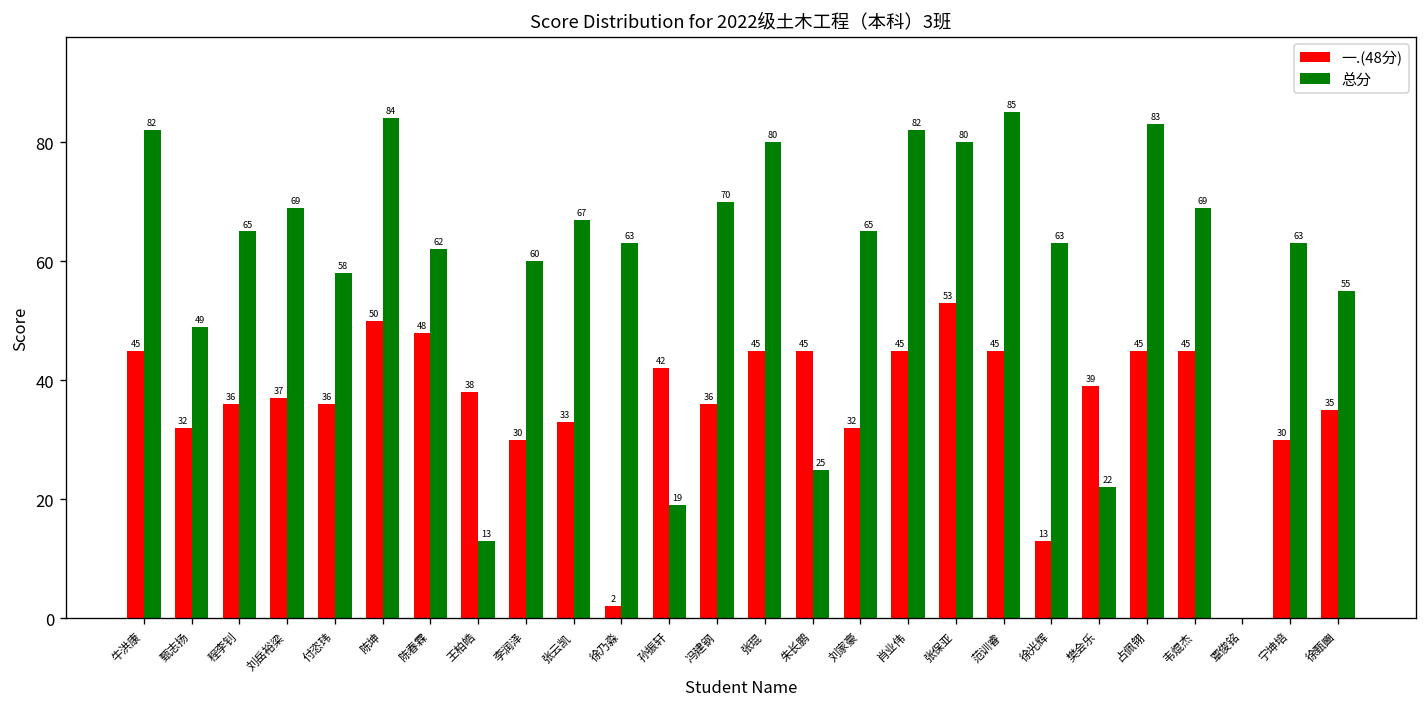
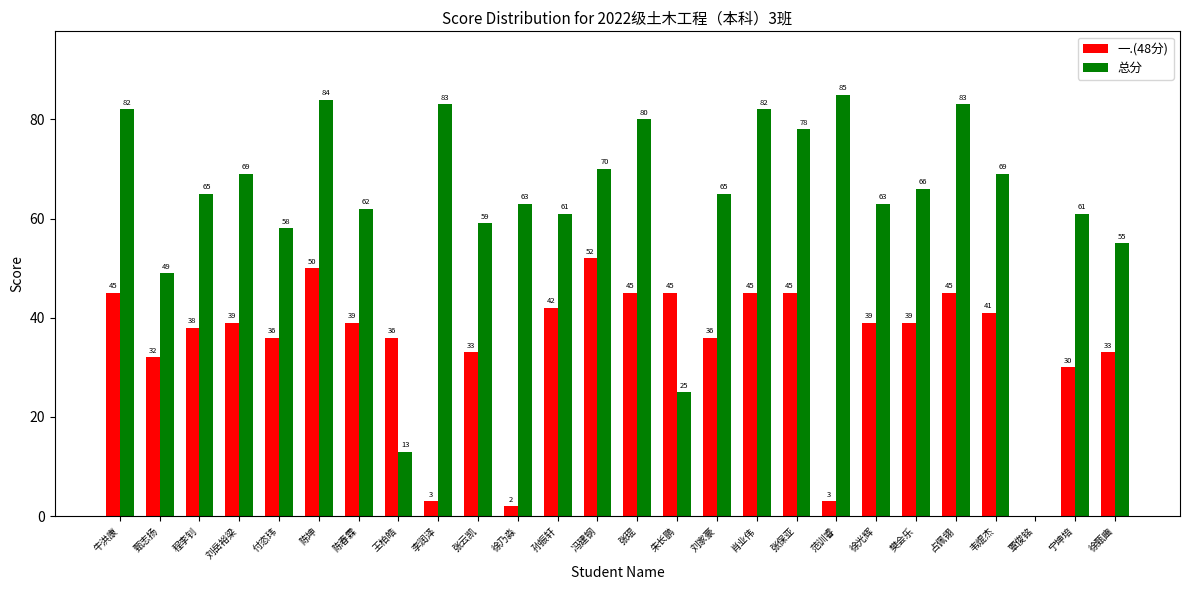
一.(48分), 程李钊: 36 -> 38
一.(48分), 刘岳裕梁: 37 -> 39
一.(48分), 陈春霖: 48 -> 39
一.(48分), 王柏皓: 38 -> 36
一.(48分), 李润泽: 30 -> 3
总分, 李润泽: 60 -> 83
总分, 张云凯: 67 -> 59
总分, 孙振轩: 19 -> 61
一.(48分), 冯建钢: 36 -> 52
一.(48分), 刘家豪: 32 -> 36
一.(48分), 张保亚: 53 -> 45
总分, 张保亚: 80 -> 78
一.(48分), 范训睿: 45 -> 3
一.(48分), 徐光辉: 13 -> 39
总分, 樊会乐: 22 -> 66
一.(48分), 韦焜杰: 45 -> 41
总分, 宁坤培: 63 -> 61
一.(48分), 徐甄豳: 35 -> 33
